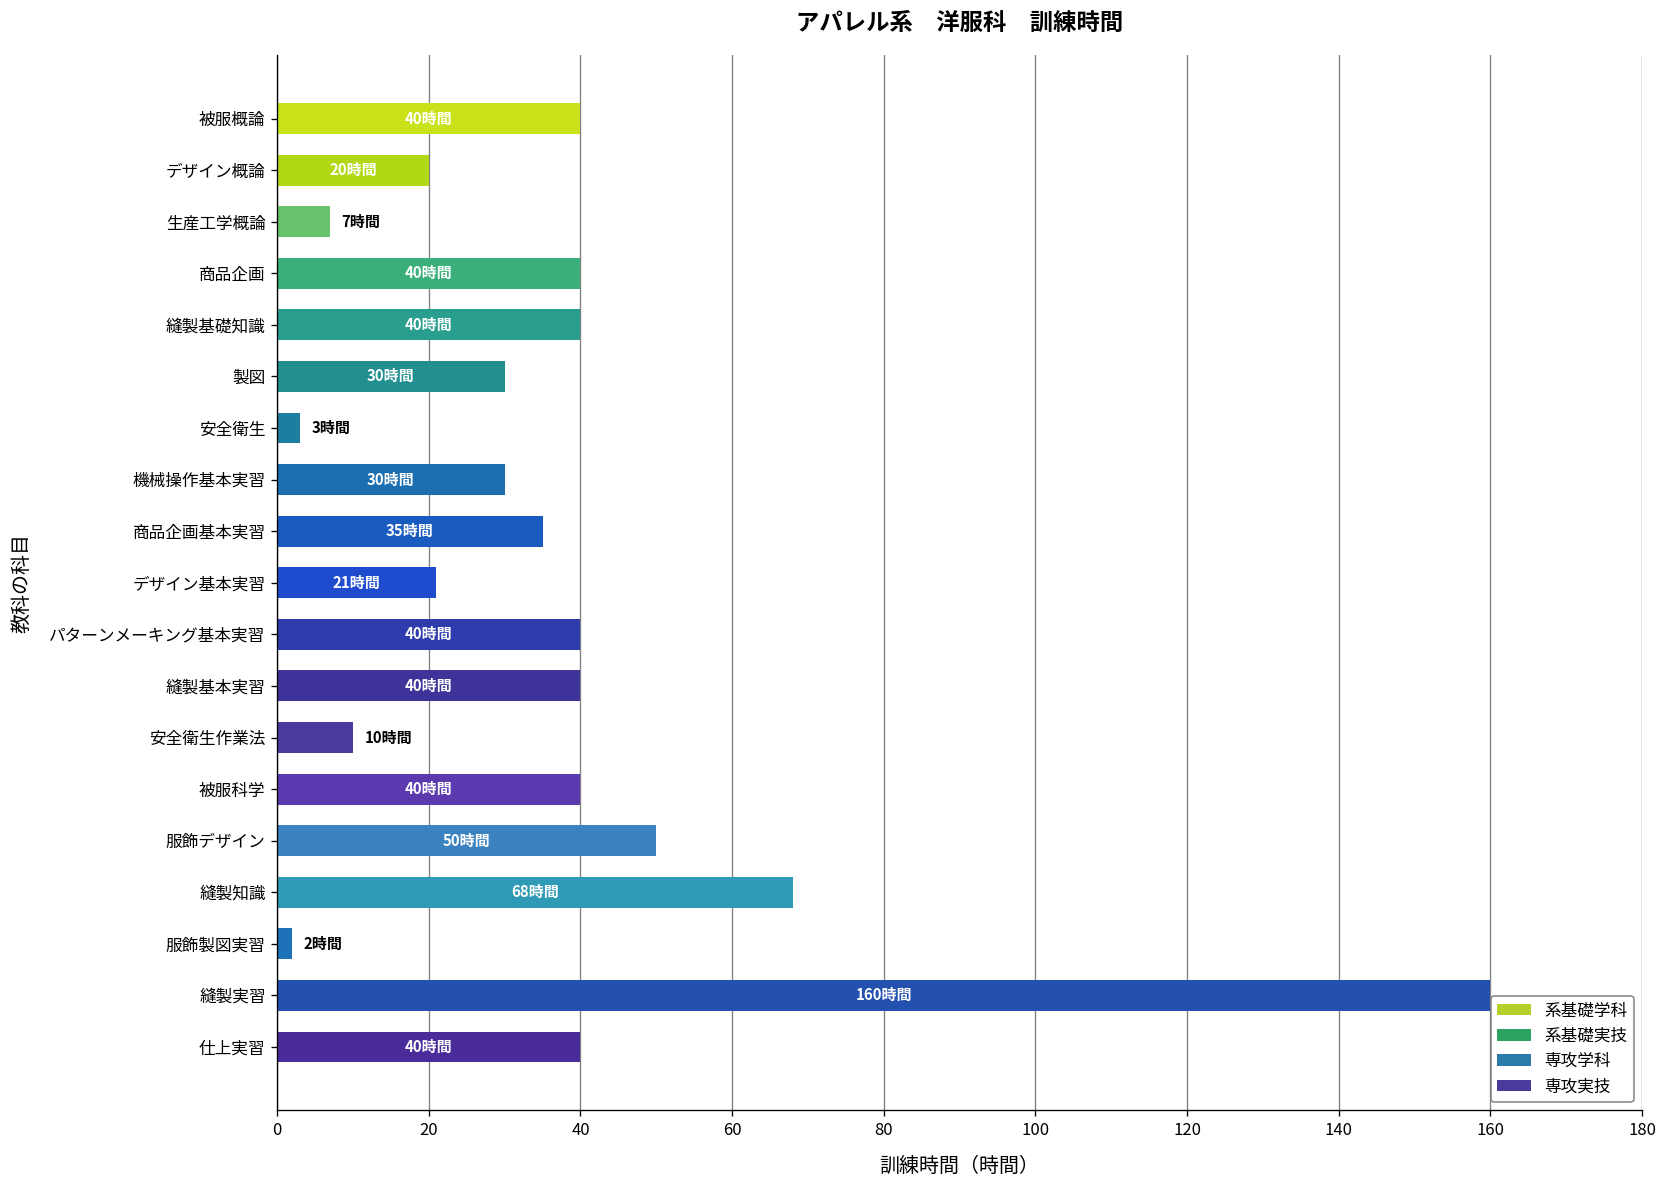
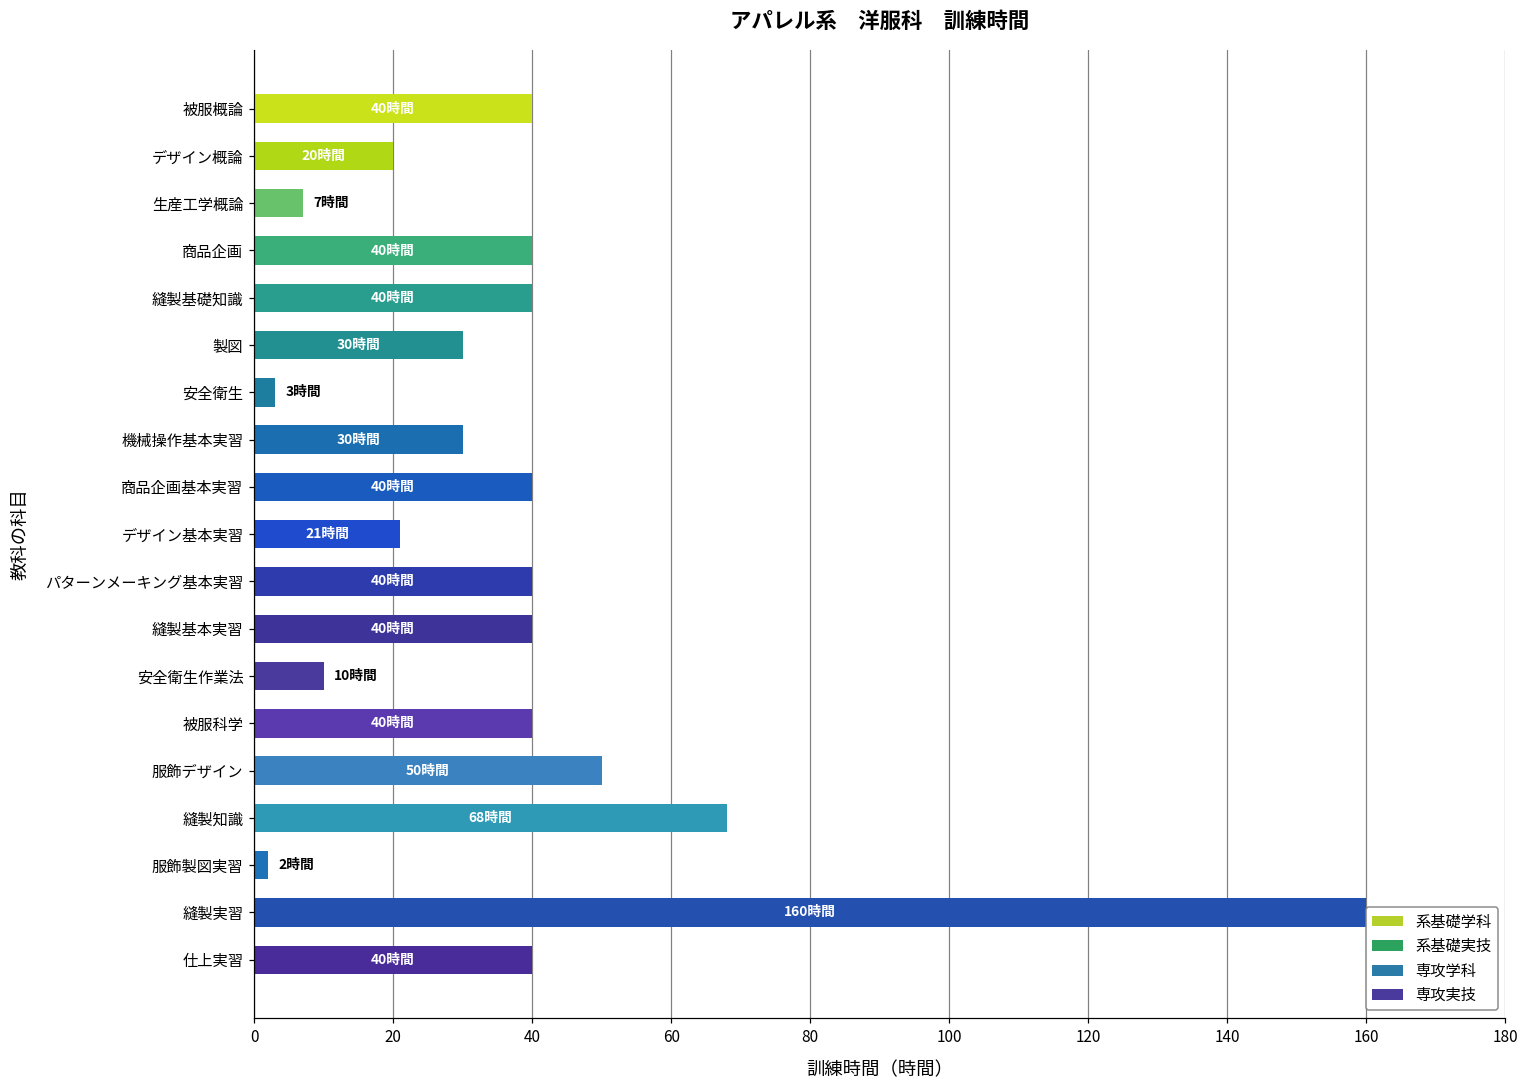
商品企画基本実習: 35 -> 40
